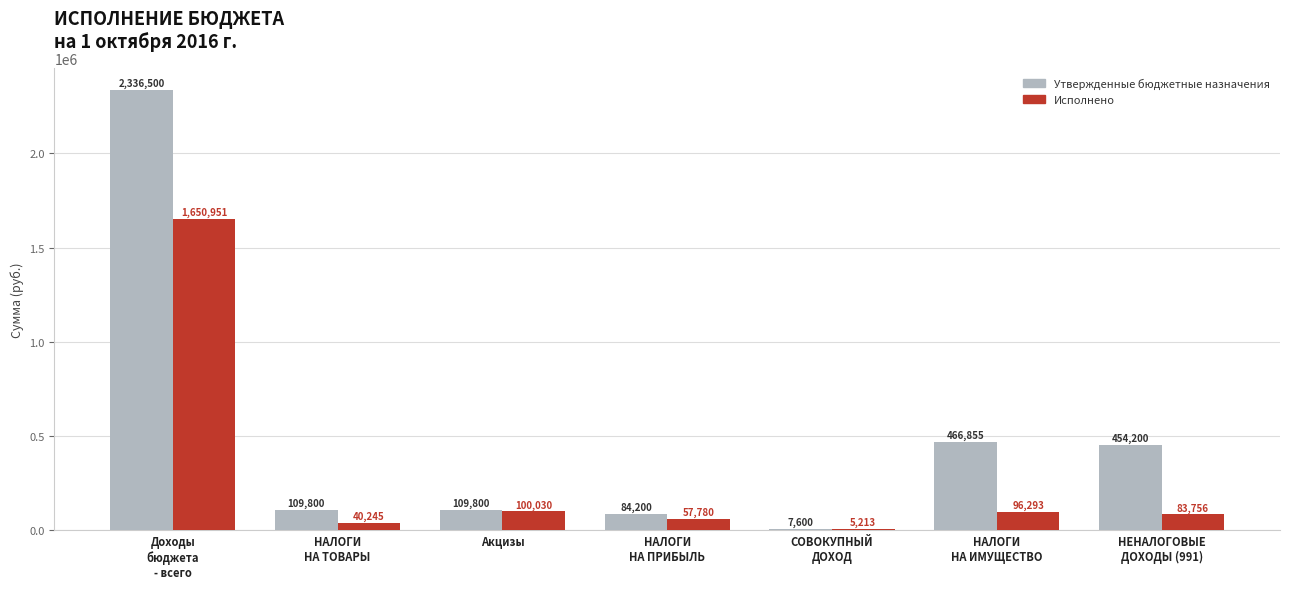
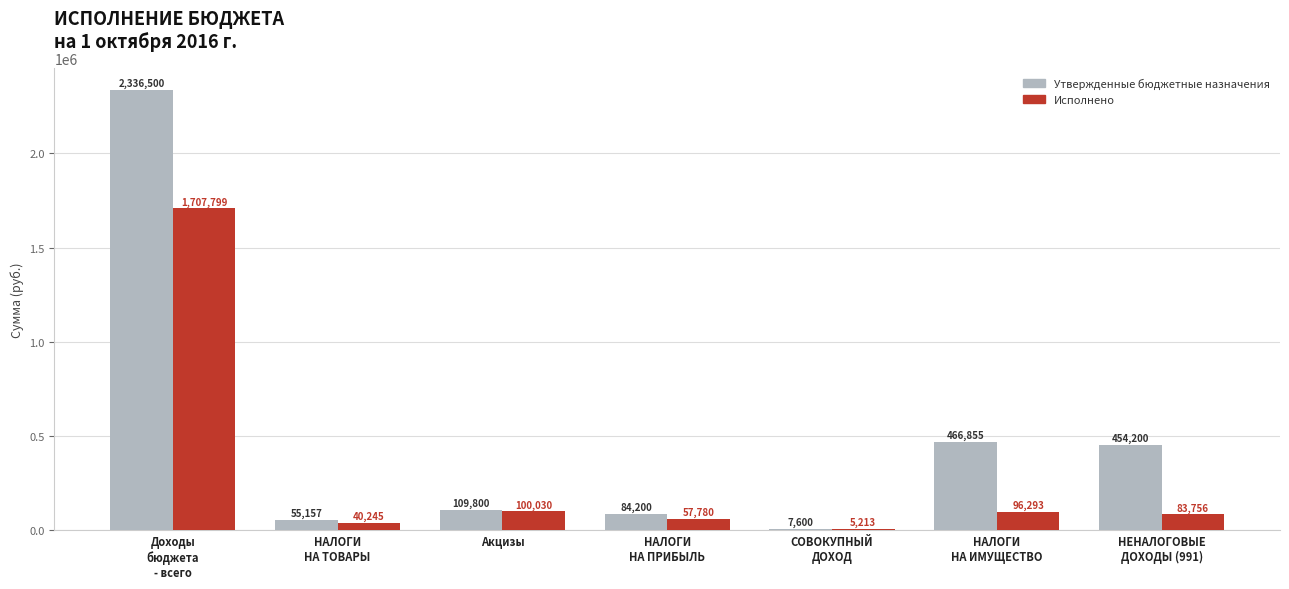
Исполнено, Доходы бюджета - всего: 1,650,951 -> 1,707,799
Утвержденные бюджетные назначения, НАЛОГИ НА ТОВАРЫ: 109,800 -> 55,157
